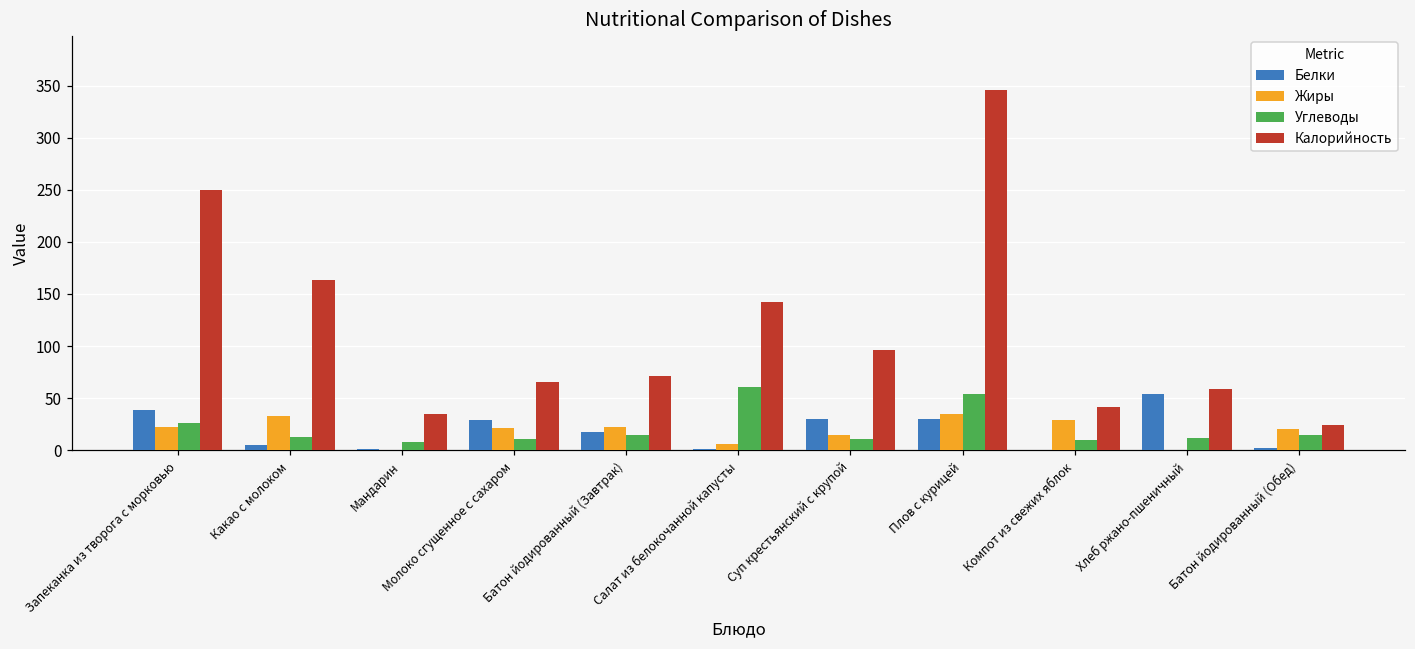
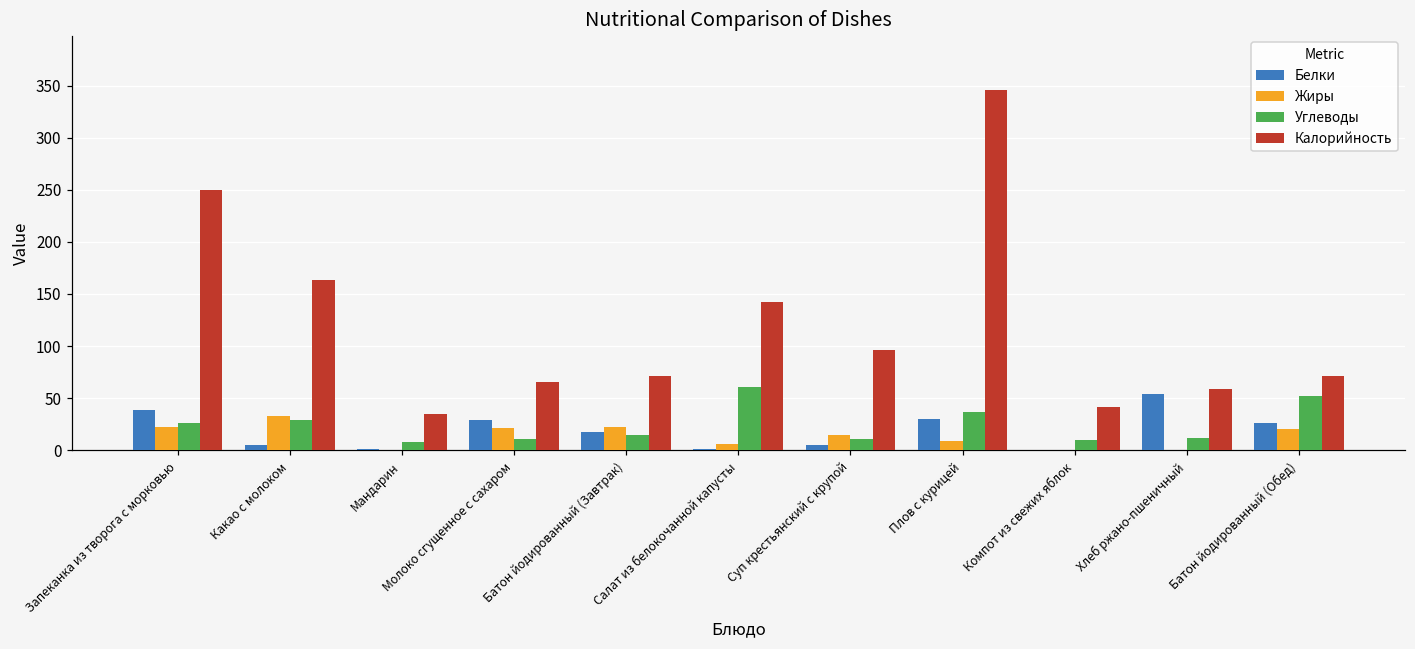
Углеводы, Какао с молоком: 10 -> 30
Белки, Суп крестьянский с крупой: 30 -> 10
Жиры, Плов с курицей: 30 -> 10
Углеводы, Плов с курицей: 50 -> 40
Жиры, Компот из свежих яблок: 30 -> 0
Белки, Батон йодированный (Обед): 0 -> 30
Углеводы, Батон йодированный (Обед): 10 -> 50
Калорийность, Батон йодированный (Обед): 20 -> 70
